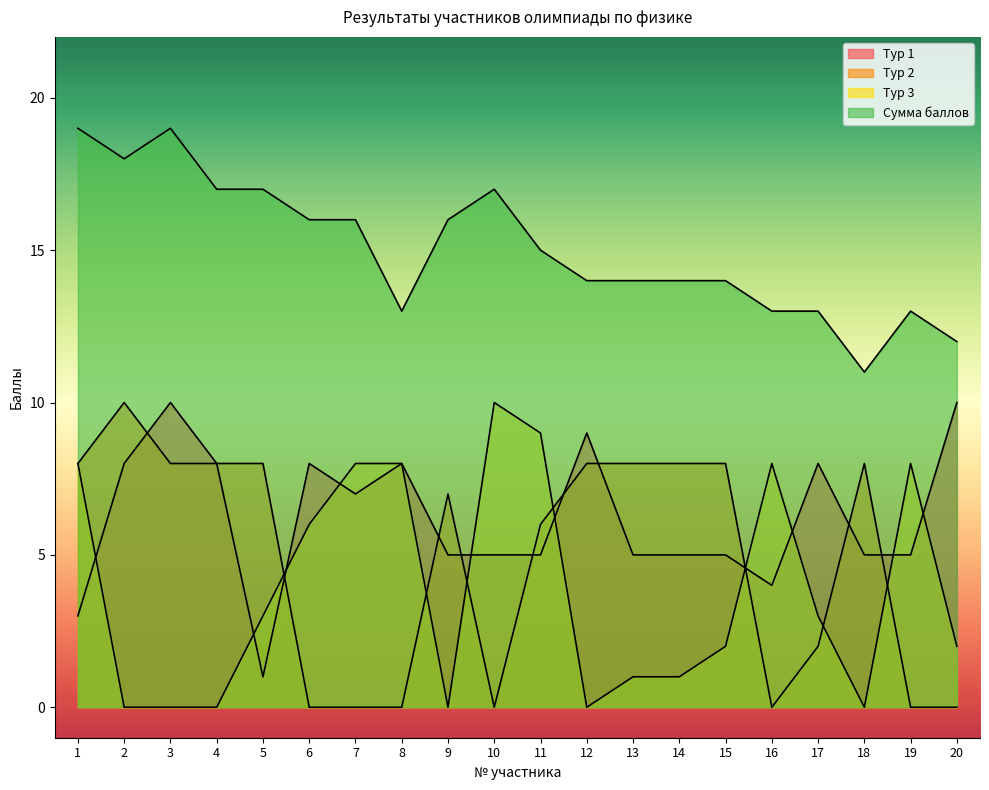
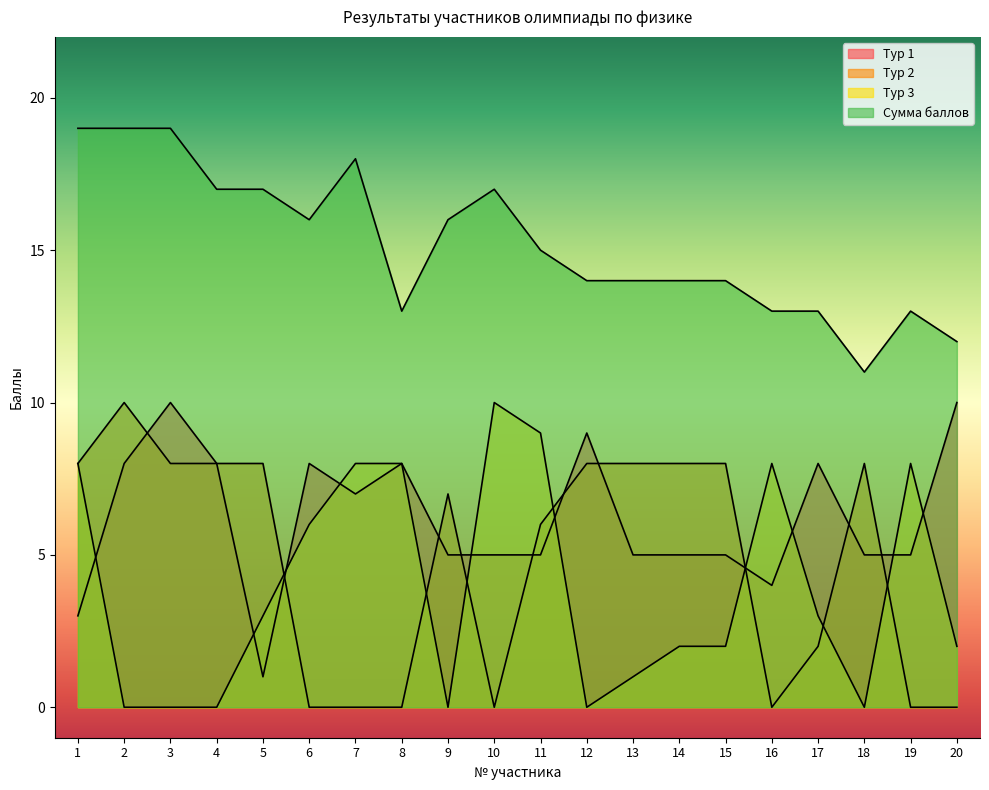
Сумма баллов, 2: 18 -> 19
Сумма баллов, 7: 16 -> 18
Тур 3, 14: 1 -> 2
